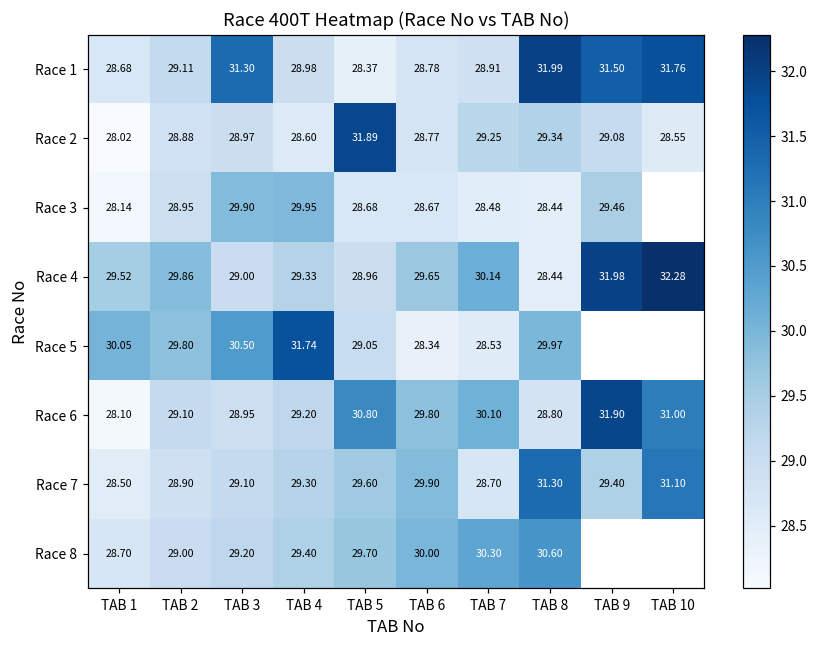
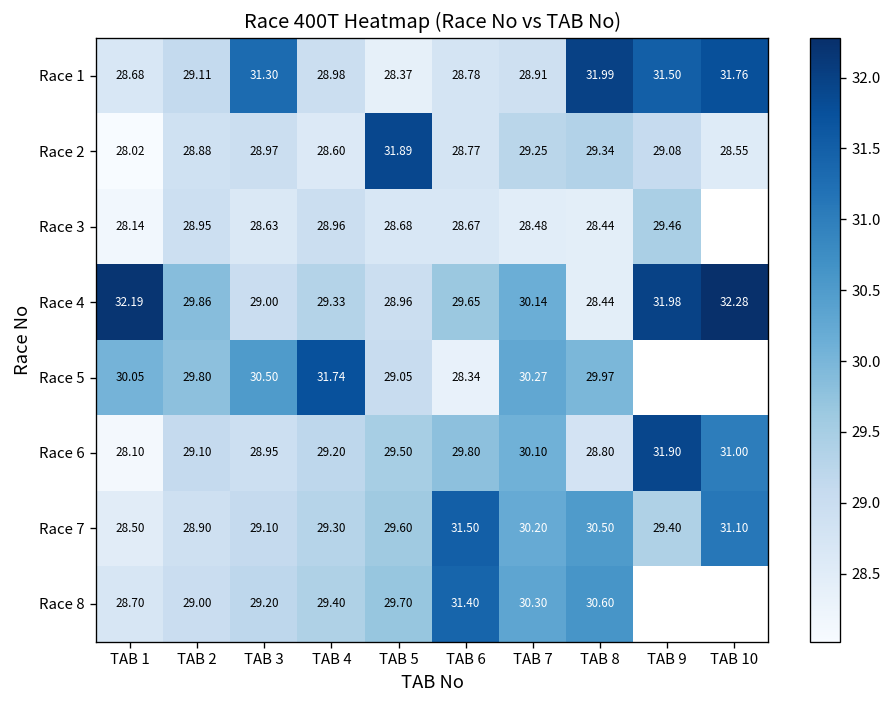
Race 3, TAB 3: 29.90 -> 28.63
Race 3, TAB 4: 29.95 -> 28.96
Race 4, TAB 1: 29.52 -> 32.19
Race 5, TAB 7: 28.53 -> 30.27
Race 6, TAB 5: 30.80 -> 29.50
Race 7, TAB 6: 29.90 -> 31.50
Race 7, TAB 7: 28.70 -> 30.20
Race 7, TAB 8: 31.30 -> 30.50
Race 8, TAB 6: 30.00 -> 31.40
